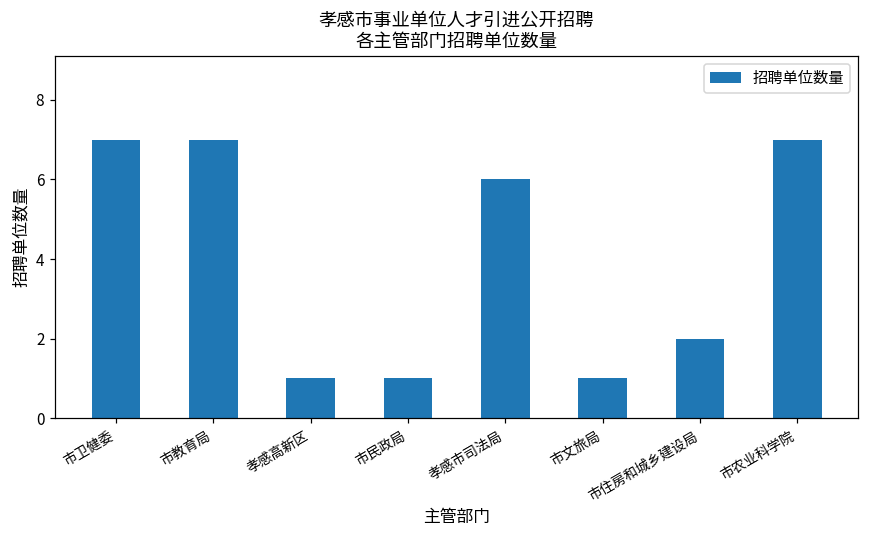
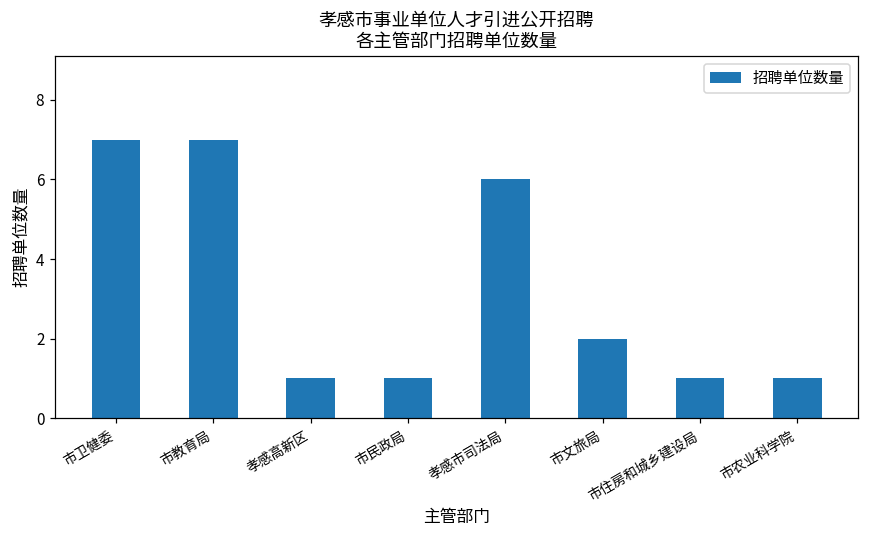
市文旅局: 1 -> 2
市住房和城乡建设局: 2 -> 1
市农业科学院: 7 -> 1
